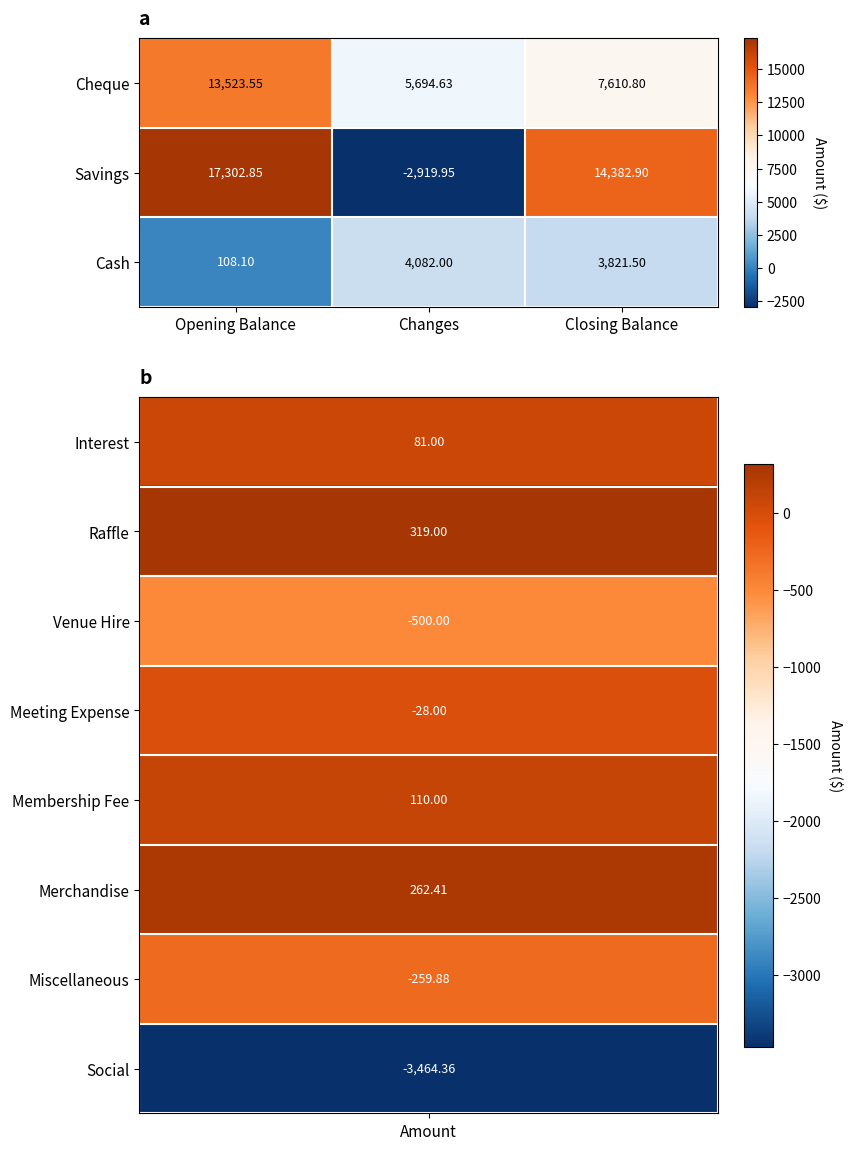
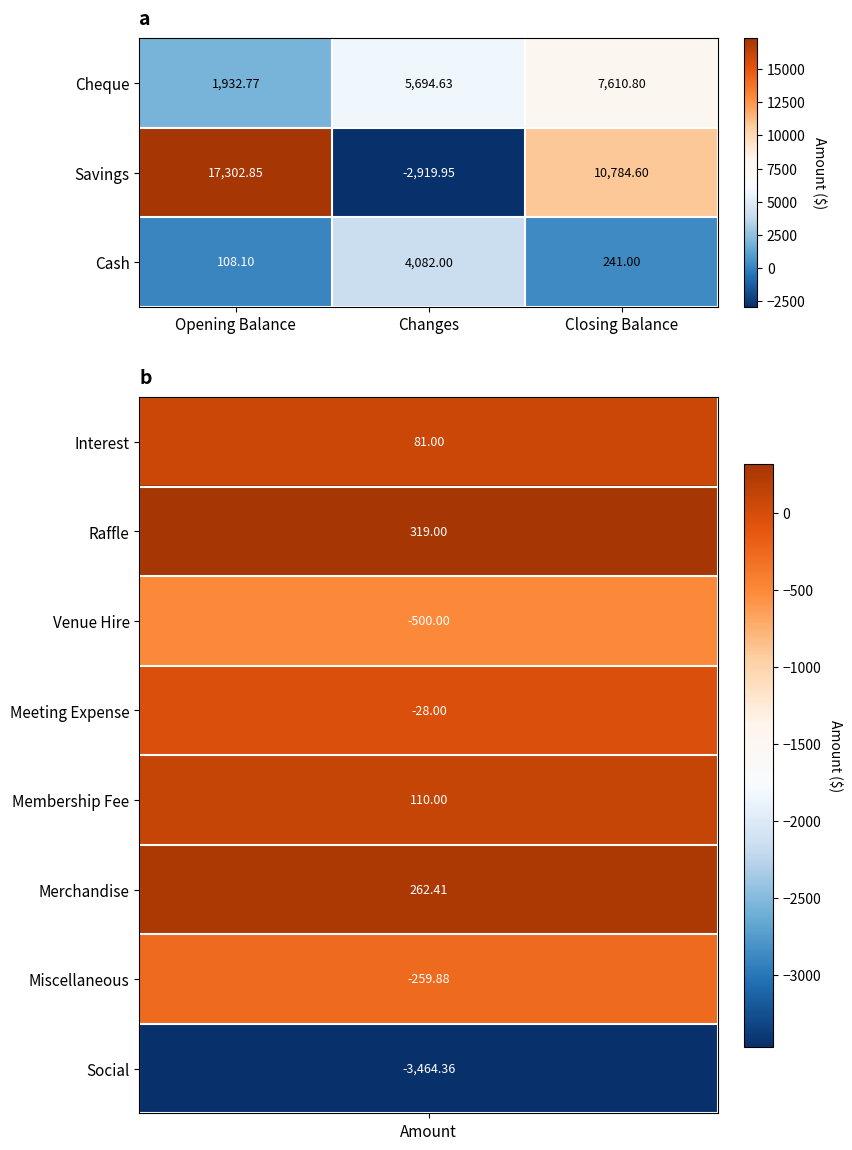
a, Cheque, Opening Balance: 13,523.55 -> 1,932.77
a, Savings, Closing Balance: 14,382.90 -> 10,784.60
a, Cash, Closing Balance: 3,821.50 -> 241.00
